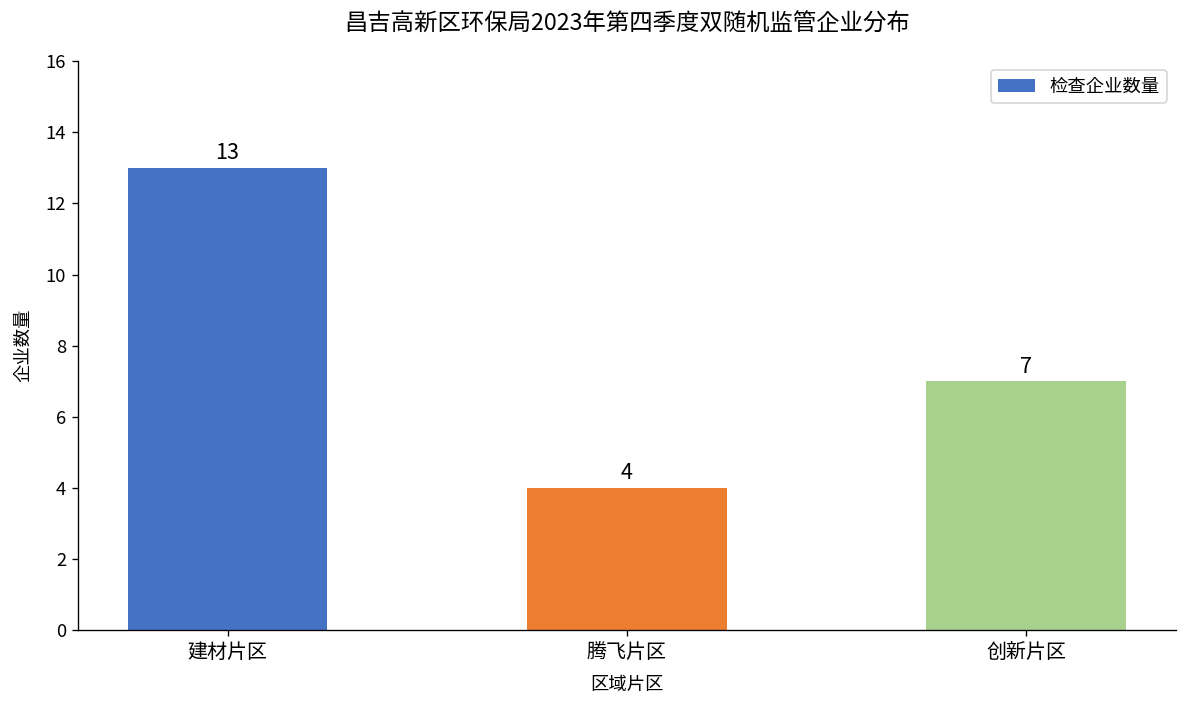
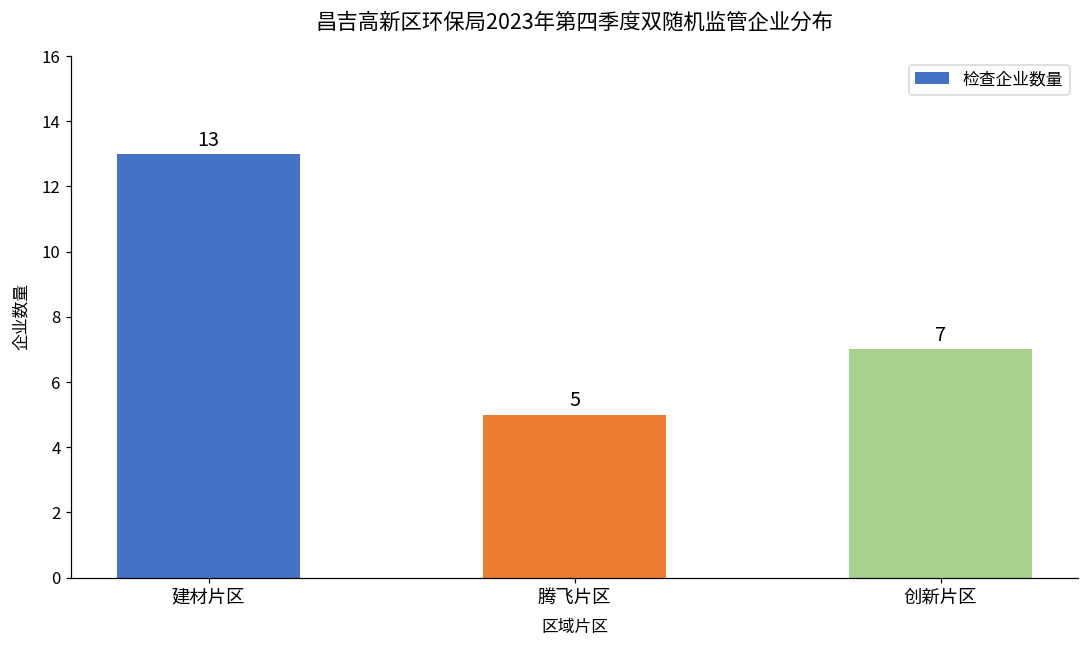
腾飞片区: 4 -> 5
